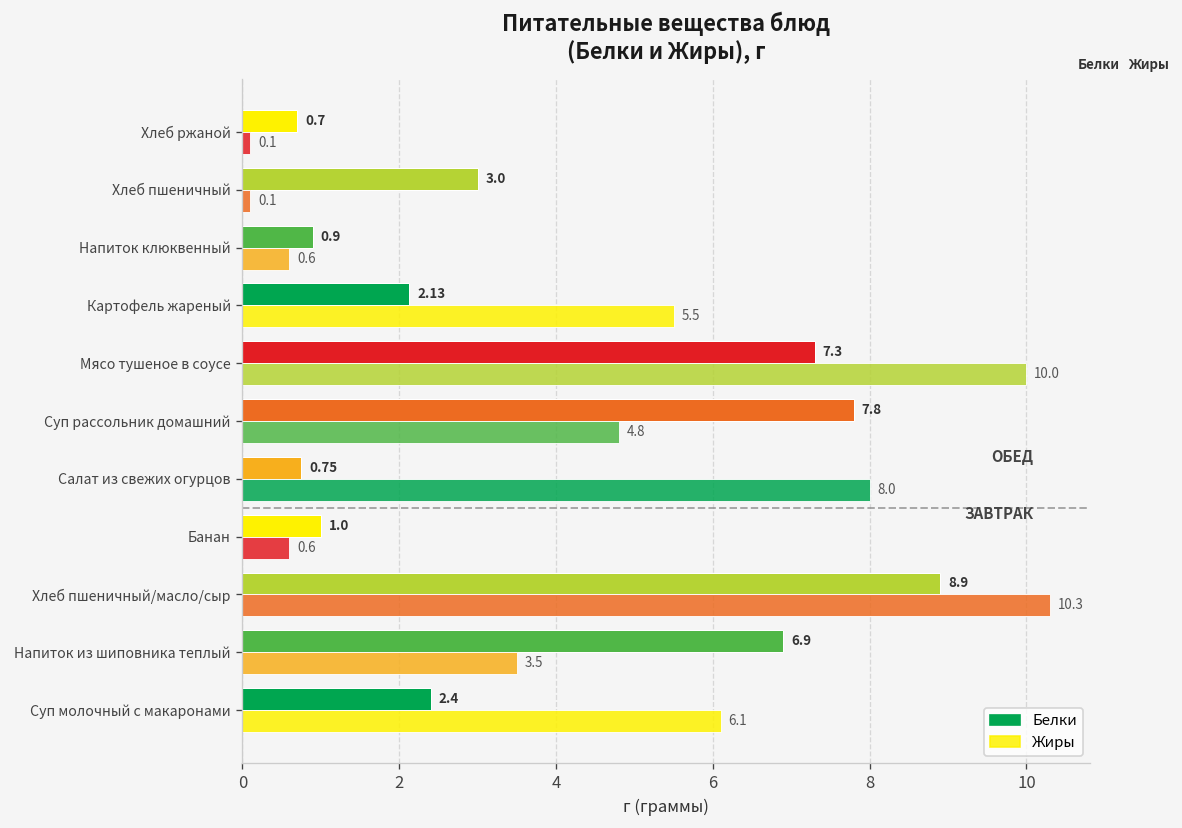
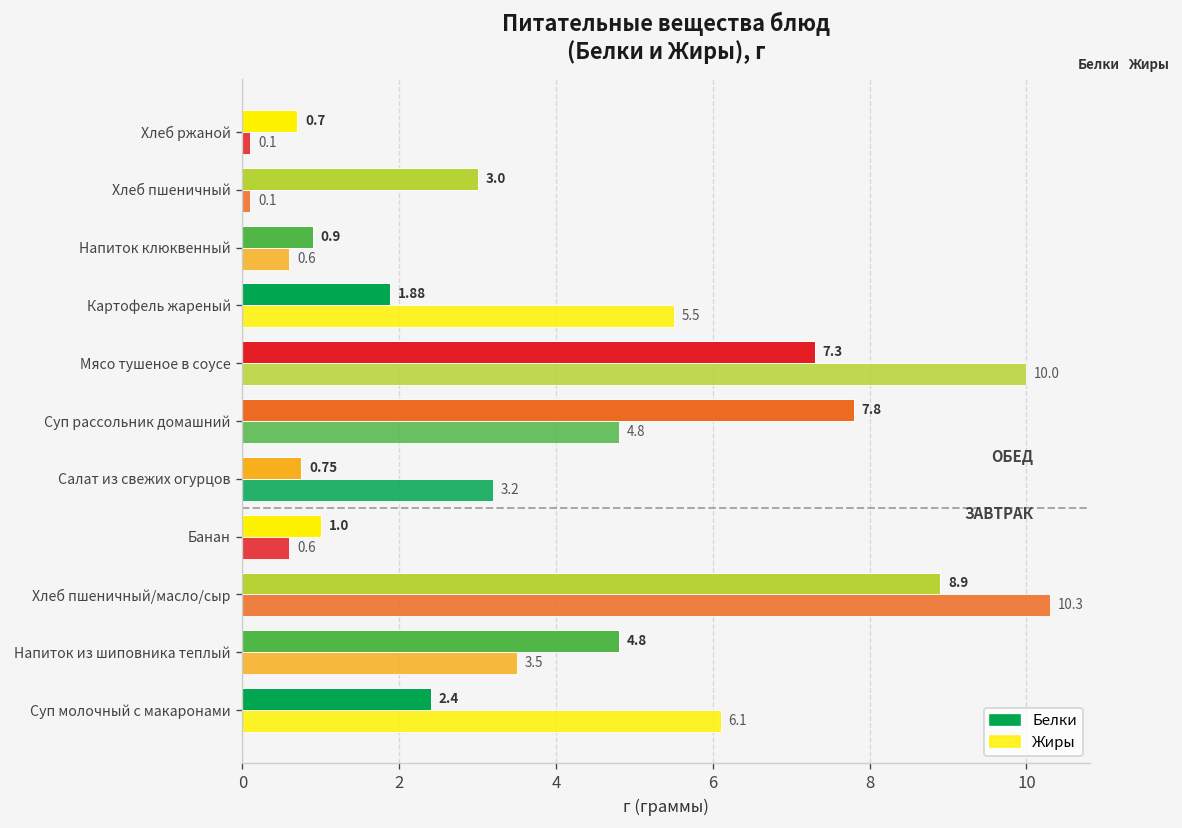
Белки, Картофель жареный: 2.13 -> 1.88
Жиры, Салат из свежих огурцов: 8.0 -> 3.2
Белки, Напиток из шиповника теплый: 6.9 -> 4.8
